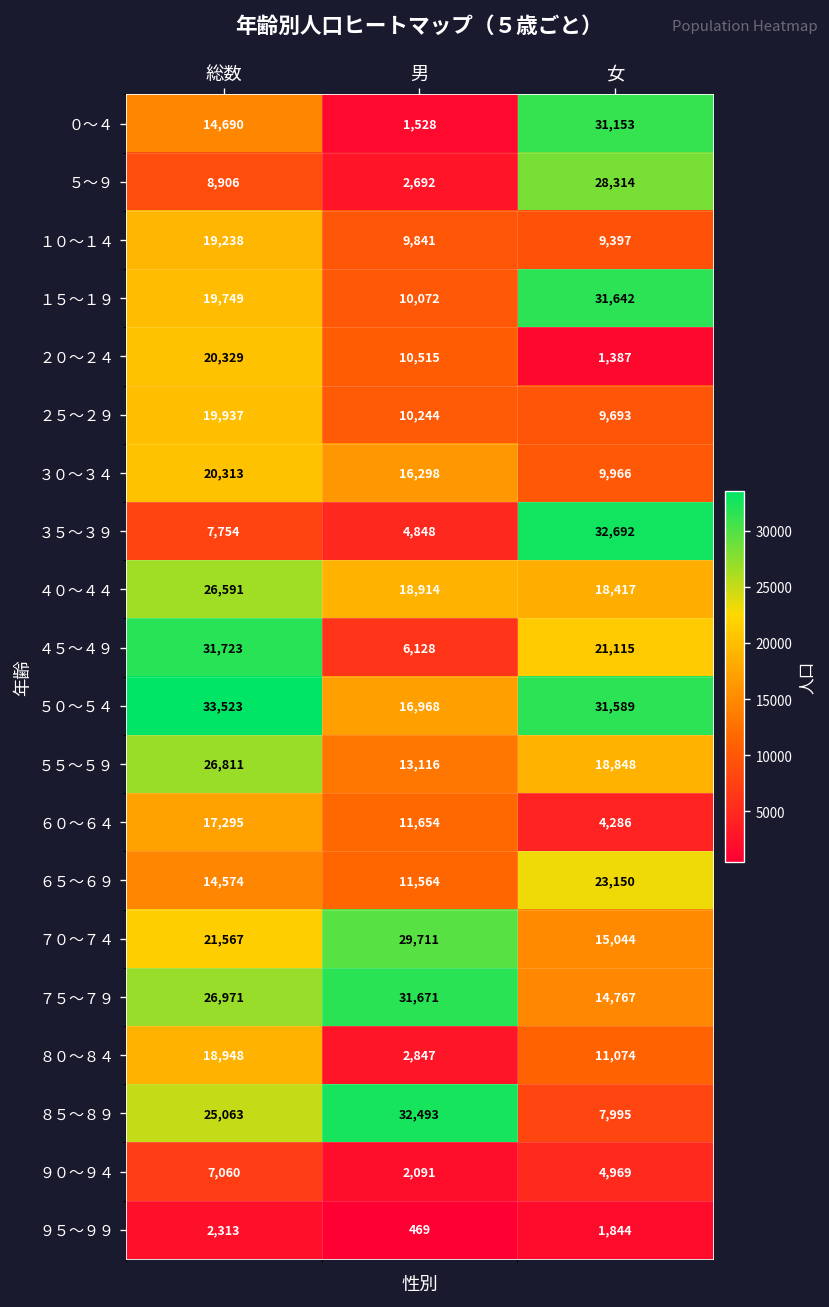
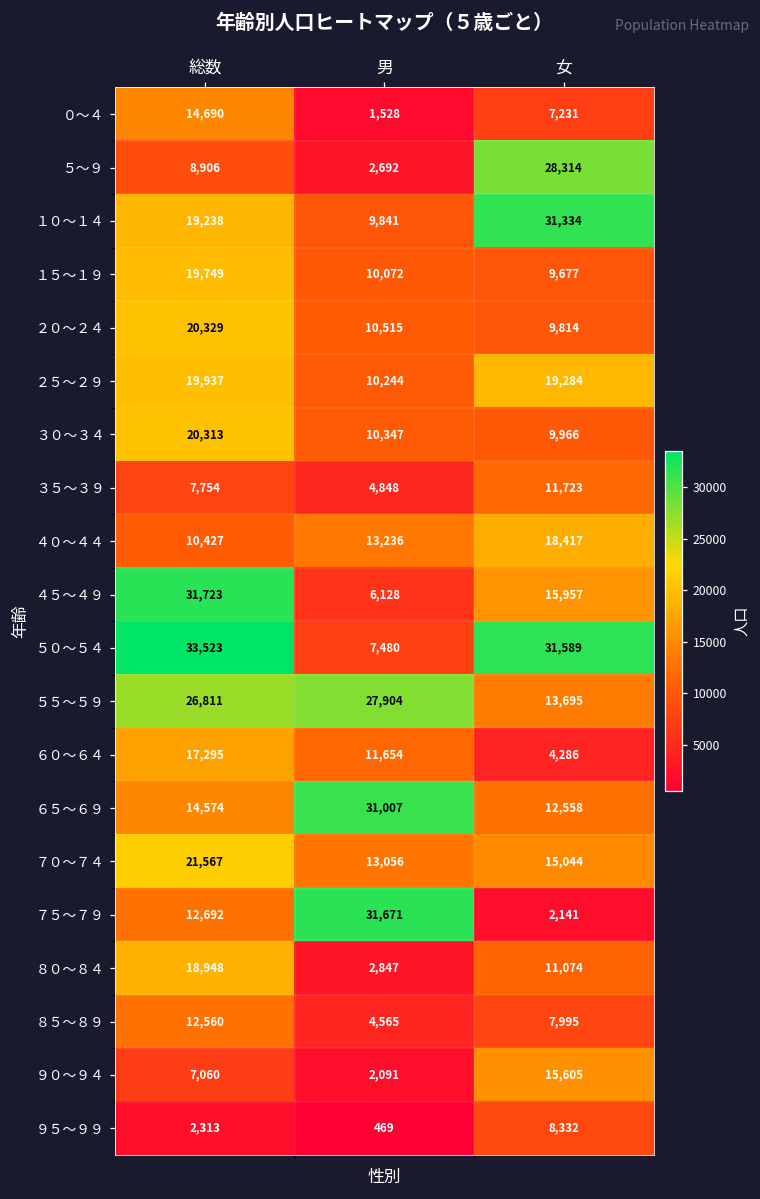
０～４, 女: 31,153 -> 7,231
１０～１４, 女: 9,397 -> 31,334
１５～１９, 女: 31,642 -> 9,677
２０～２４, 女: 1,387 -> 9,814
２５～２９, 女: 9,693 -> 19,284
３０～３４, 男: 16,298 -> 10,347
３５～３９, 女: 32,692 -> 11,723
４０～４４, 総数: 26,591 -> 10,427
４０～４４, 男: 18,914 -> 13,236
４５～４９, 女: 21,115 -> 15,957
５０～５４, 男: 16,968 -> 7,480
５５～５９, 男: 13,116 -> 27,904
５５～５９, 女: 18,848 -> 13,695
６５～６９, 男: 11,564 -> 31,007
６５～６９, 女: 23,150 -> 12,558
７０～７４, 男: 29,711 -> 13,056
７５～７９, 総数: 26,971 -> 12,692
７５～７９, 女: 14,767 -> 2,141
８５～８９, 総数: 25,063 -> 12,560
８５～８９, 男: 32,493 -> 4,565
９０～９４, 女: 4,969 -> 15,605
９５～９９, 女: 1,844 -> 8,332
